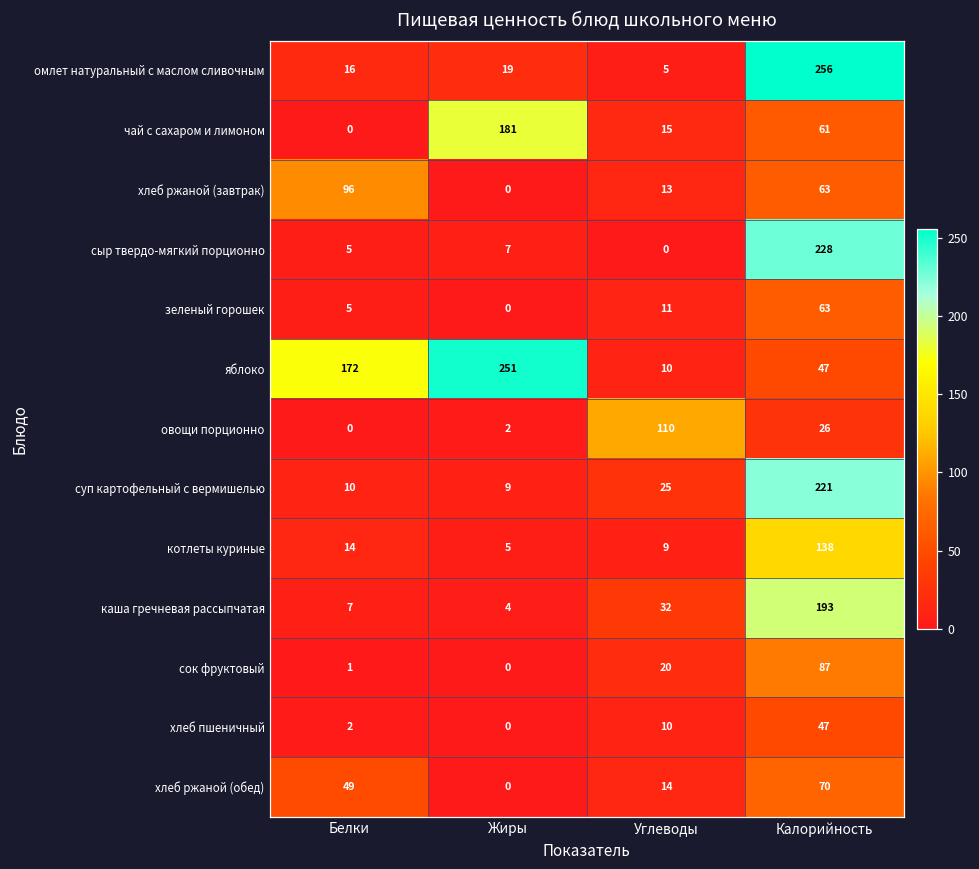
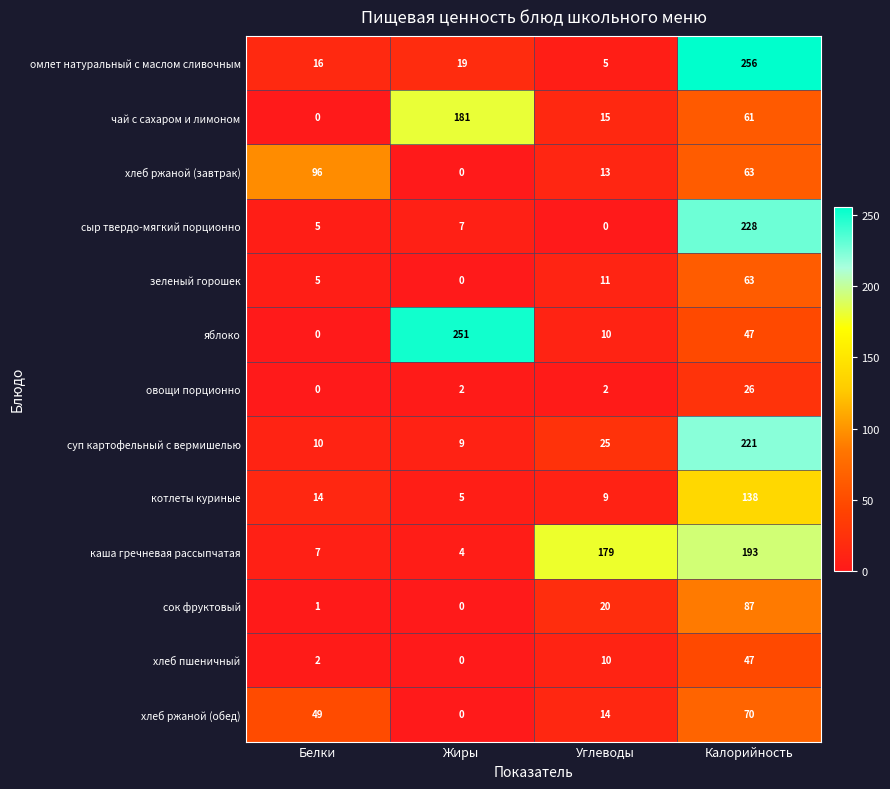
яблоко, Белки: 172 -> 0
овощи порционно, Углеводы: 110 -> 2
каша гречневая рассыпчатая, Углеводы: 32 -> 179
